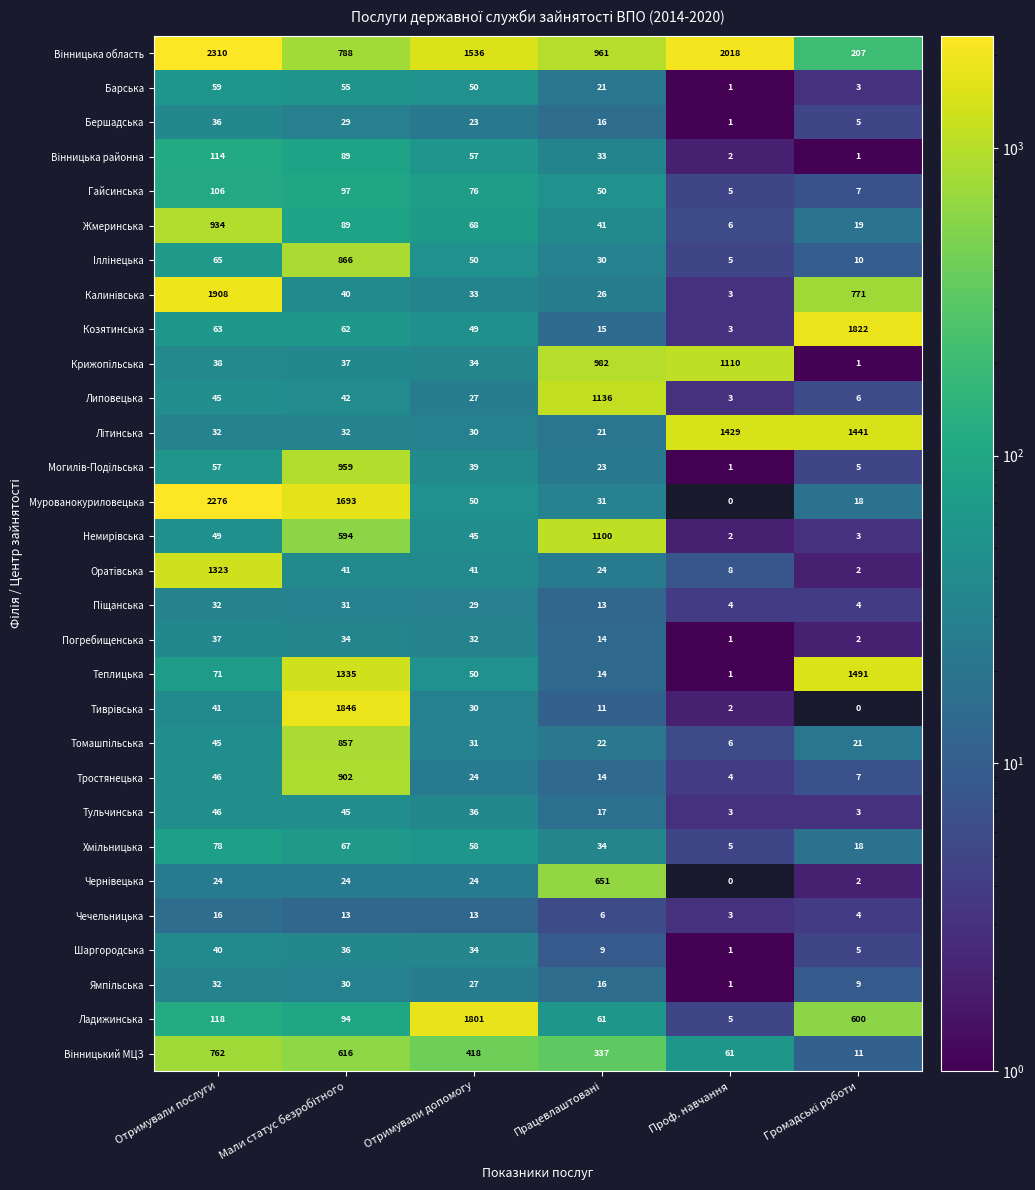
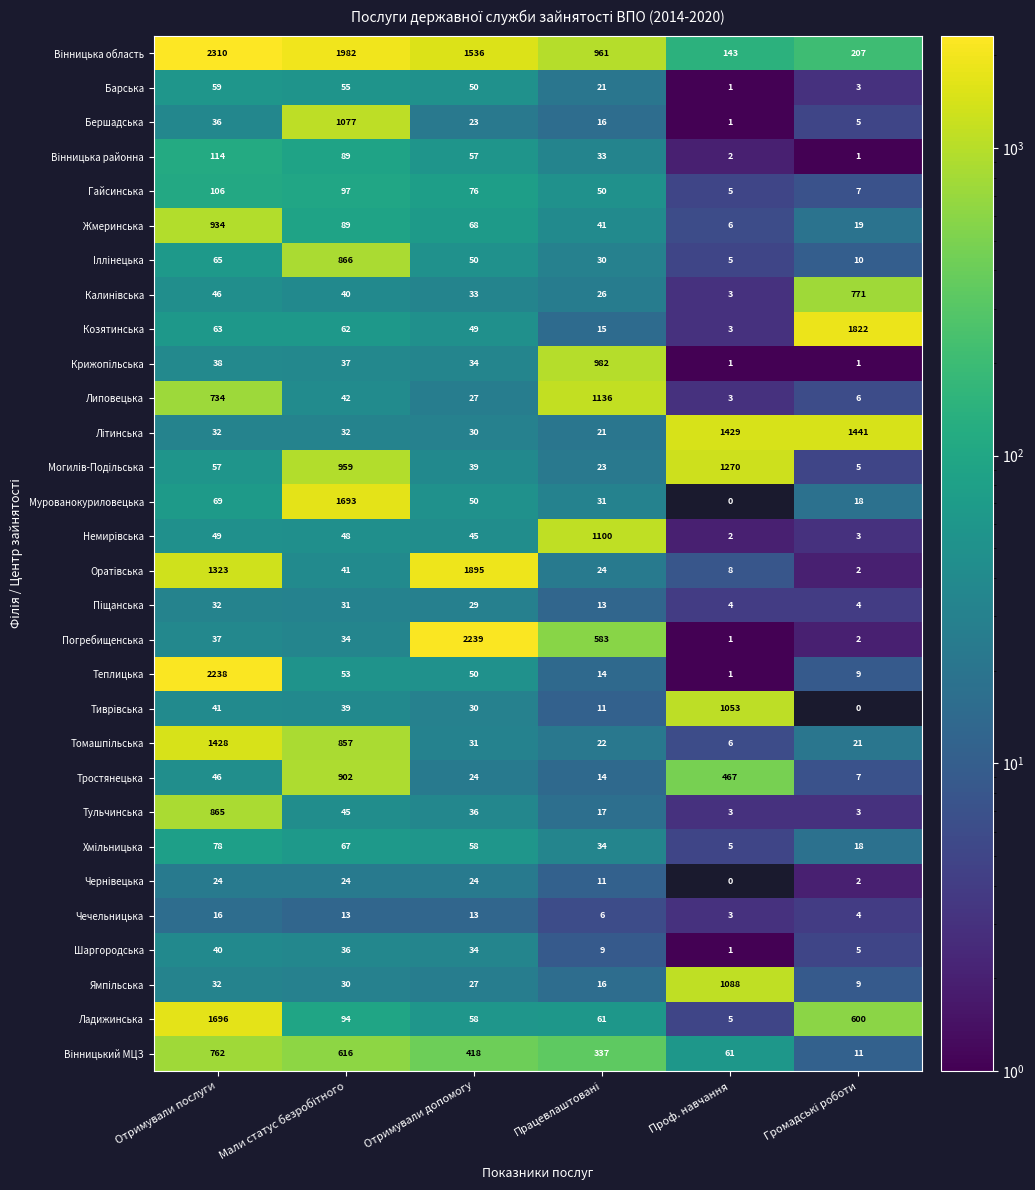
Вінницька область, Мали статус безробітного: 788 -> 1982
Вінницька область, Проф. навчання: 2018 -> 143
Бершадська, Мали статус безробітного: 29 -> 1077
Калинівська, Отримували послуги: 1908 -> 46
Крижопільська, Проф. навчання: 1110 -> 1
Липовецька, Отримували послуги: 45 -> 734
Могилів-Подільська, Проф. навчання: 1 -> 1270
Мурованокуриловецька, Отримували послуги: 2276 -> 69
Немирівська, Мали статус безробітного: 594 -> 48
Оратівська, Отримували допомогу: 41 -> 1895
Погребищенська, Отримували допомогу: 32 -> 2239
Погребищенська, Працевлаштовані: 14 -> 583
Теплицька, Отримували послуги: 71 -> 2238
Теплицька, Мали статус безробітного: 1335 -> 53
Теплицька, Громадські роботи: 1491 -> 9
Тиврівська, Мали статус безробітного: 1846 -> 39
Тиврівська, Проф. навчання: 2 -> 1053
Томашпільська, Отримували послуги: 45 -> 1428
Тростянецька, Проф. навчання: 4 -> 467
Тульчинська, Отримували послуги: 46 -> 865
Чернівецька, Працевлаштовані: 651 -> 11
Ямпільська, Проф. навчання: 1 -> 1088
Ладижинська, Отримували послуги: 118 -> 1696
Ладижинська, Отримували допомогу: 1801 -> 58
